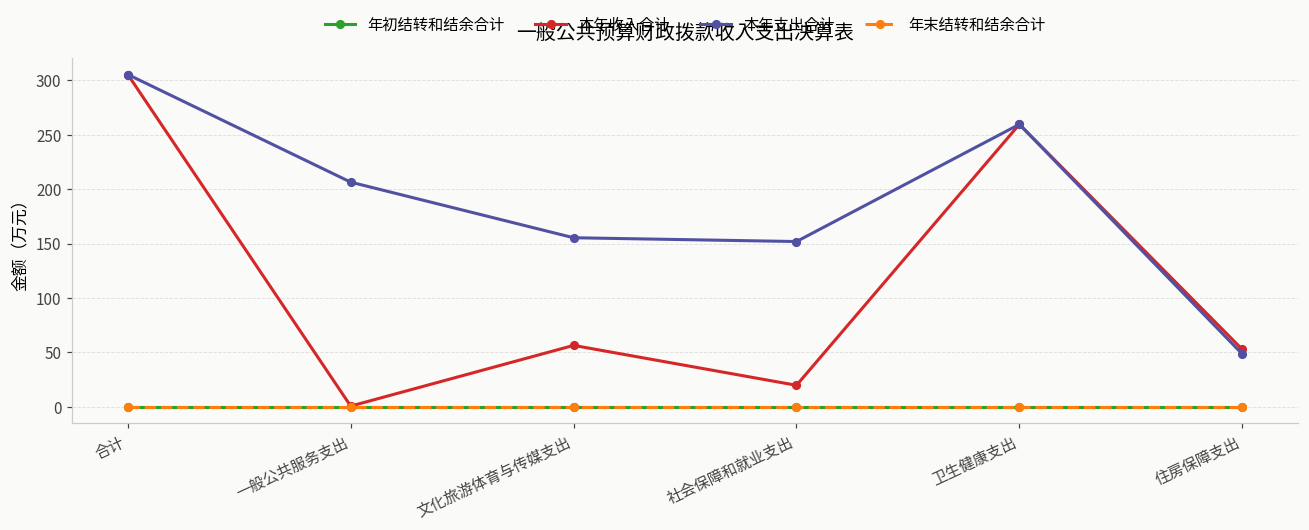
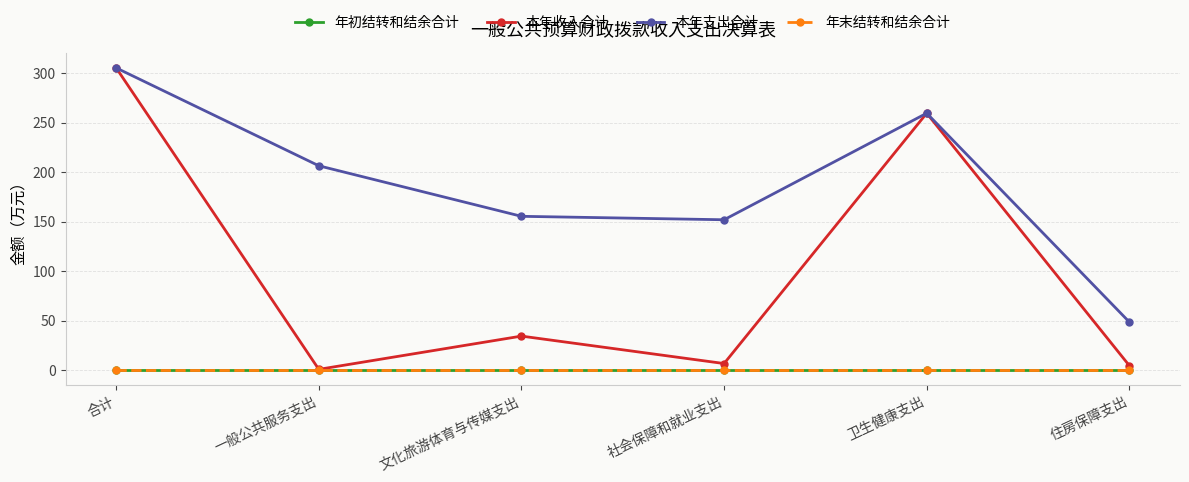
本年收入合计, 文化旅游体育与传媒支出: 60 -> 30
本年收入合计, 社会保障和就业支出: 20 -> 10
本年收入合计, 住房保障支出: 50 -> 0
